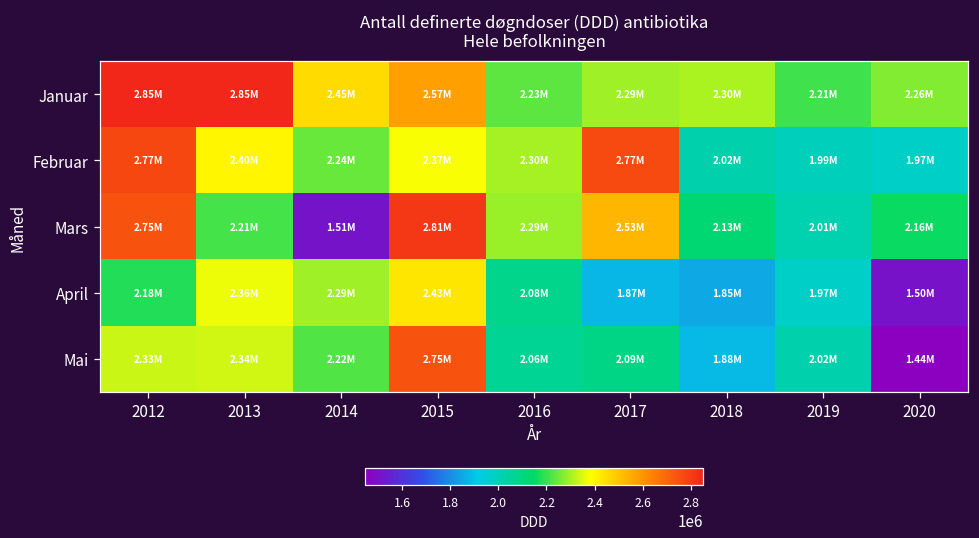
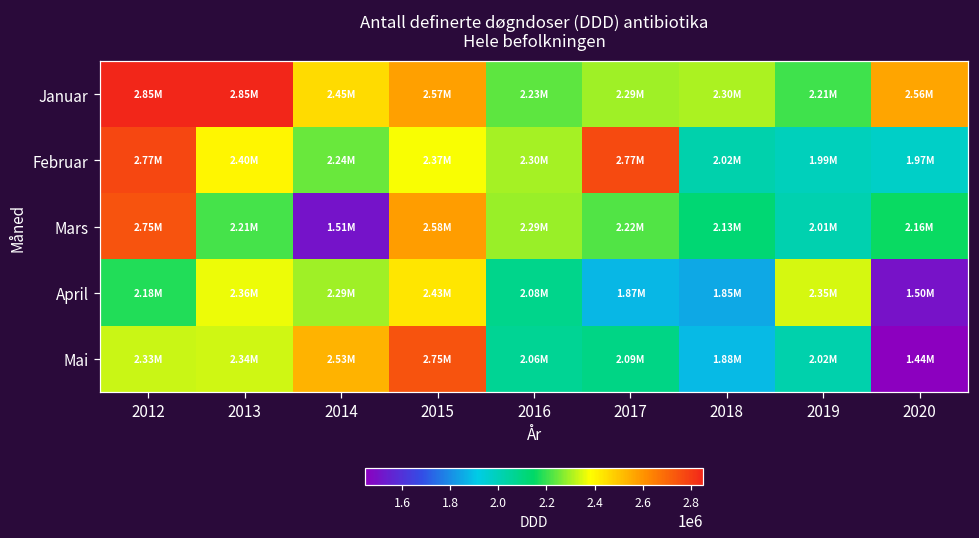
Januar, 2020: 2.26M -> 2.56M
Mars, 2015: 2.81M -> 2.58M
Mars, 2017: 2.53M -> 2.22M
April, 2019: 1.97M -> 2.35M
Mai, 2014: 2.22M -> 2.53M
